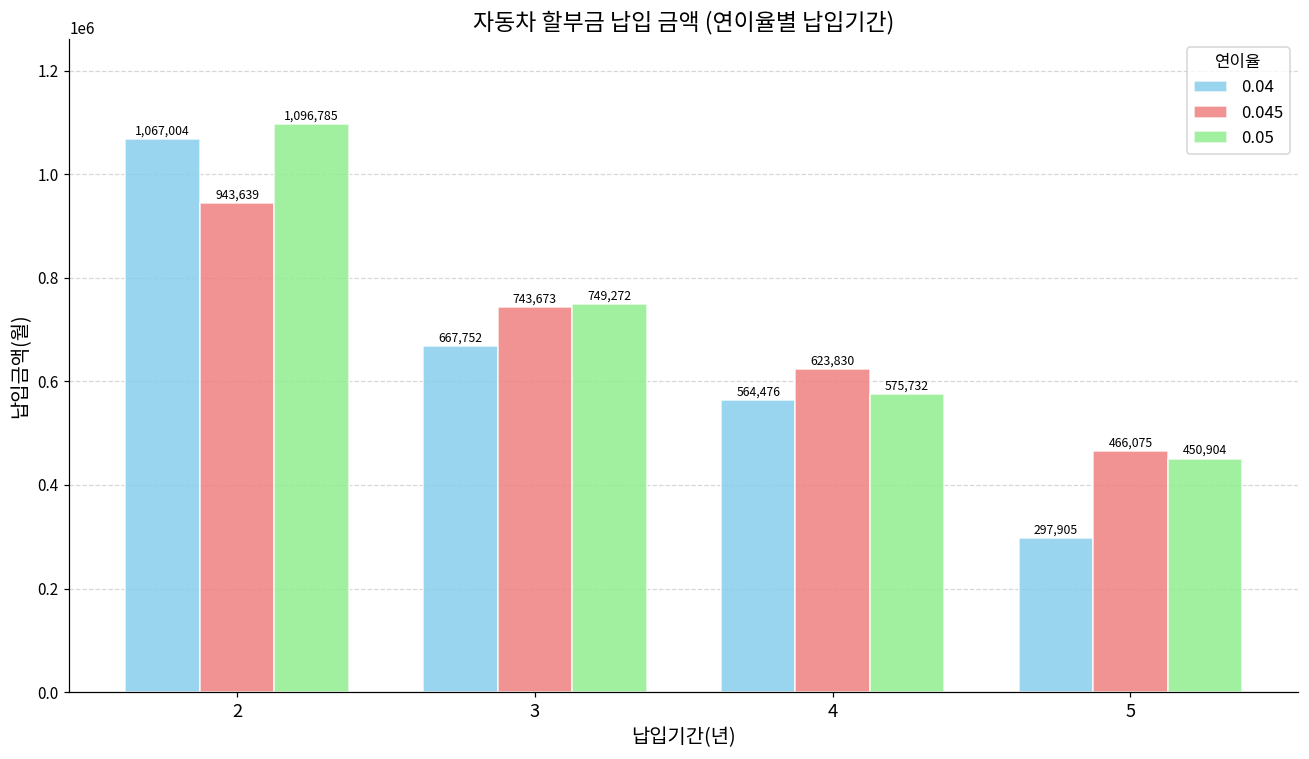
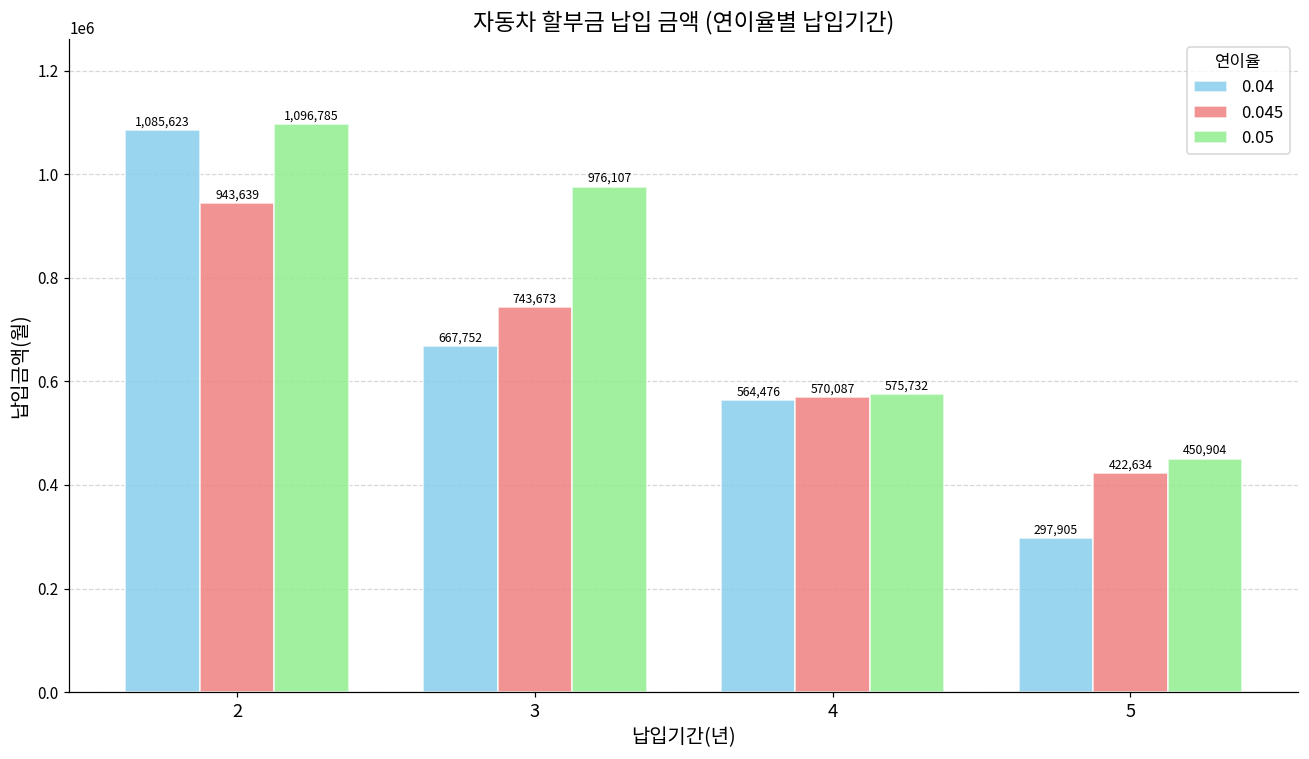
0.04, 2: 1,067,004 -> 1,085,623
0.05, 3: 749,272 -> 976,107
0.045, 4: 623,830 -> 570,087
0.045, 5: 466,075 -> 422,634
